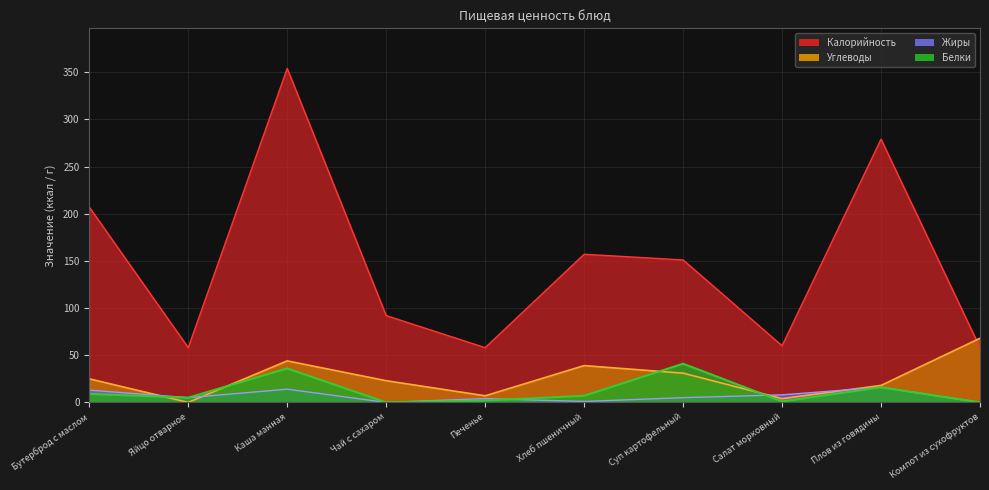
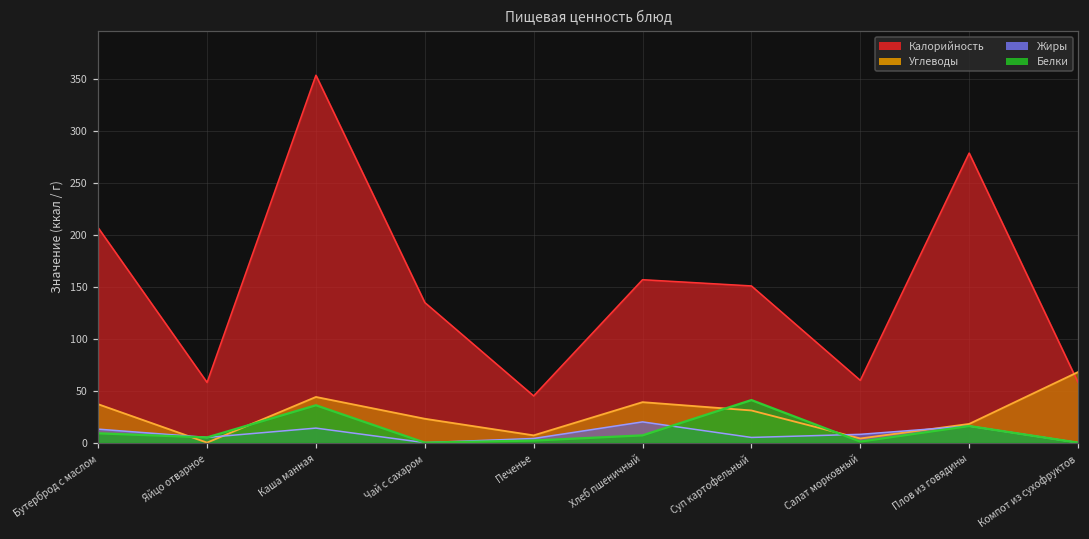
Углеводы, Бутерброд с маслом: 30 -> 40
Калорийность, Чай с сахаром: 90 -> 140
Калорийность, Печенье: 60 -> 50
Жиры, Хлеб пшеничный: 0 -> 20
